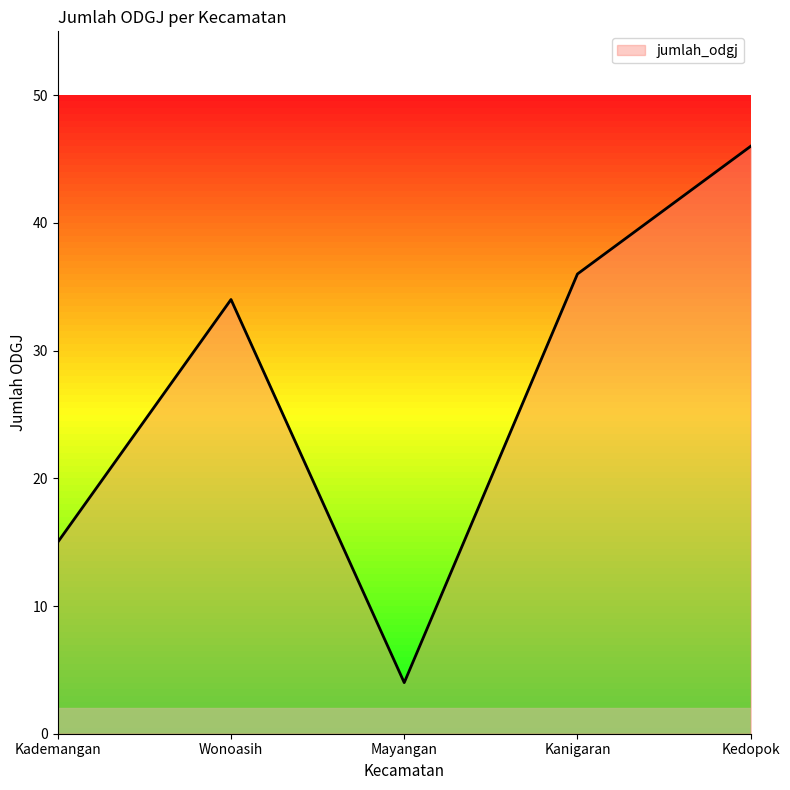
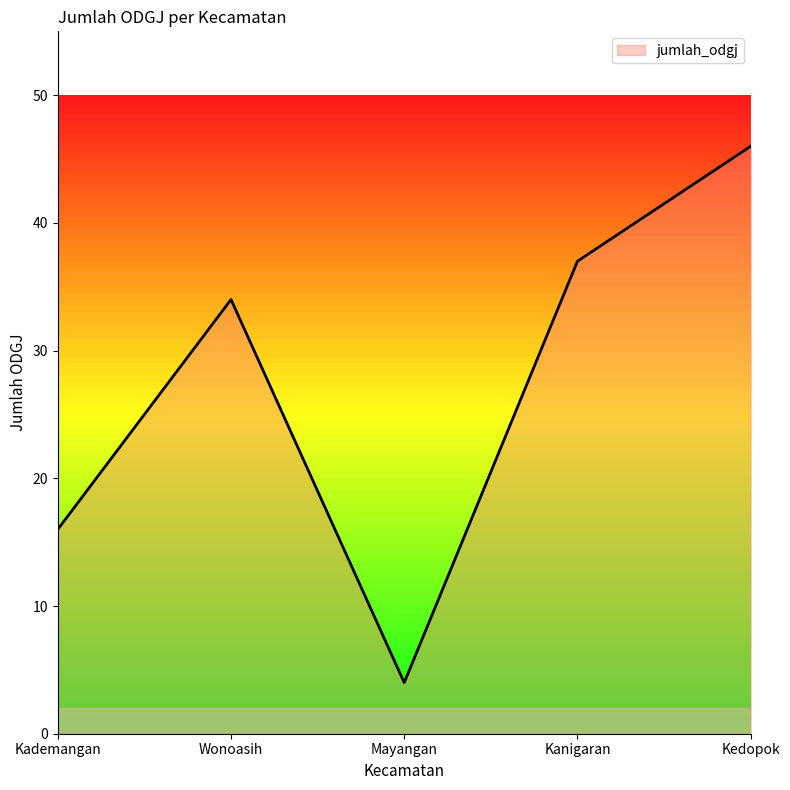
Kademangan: 15 -> 16
Kanigaran: 36 -> 37
